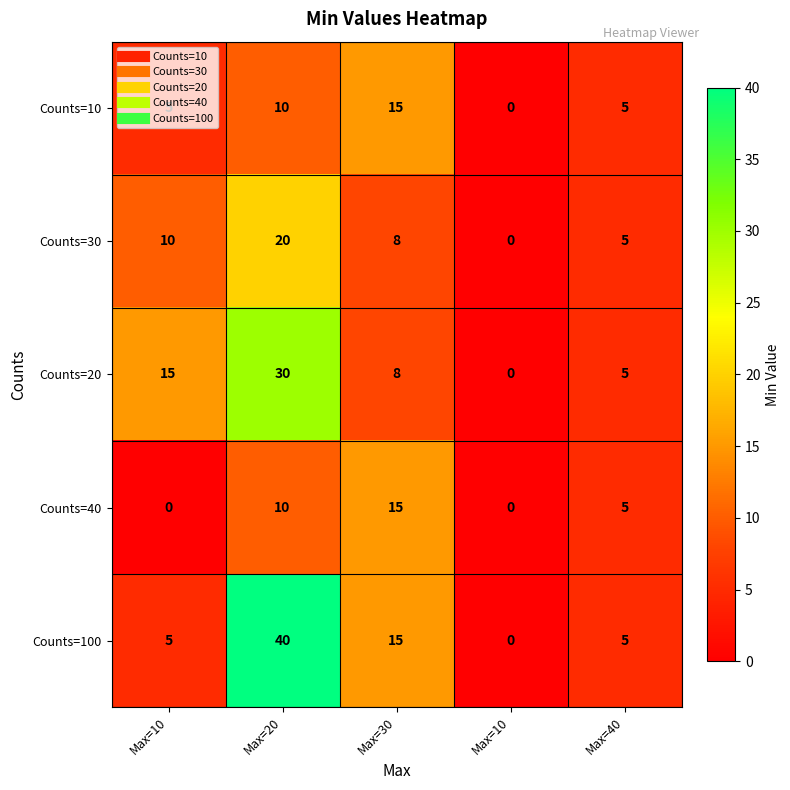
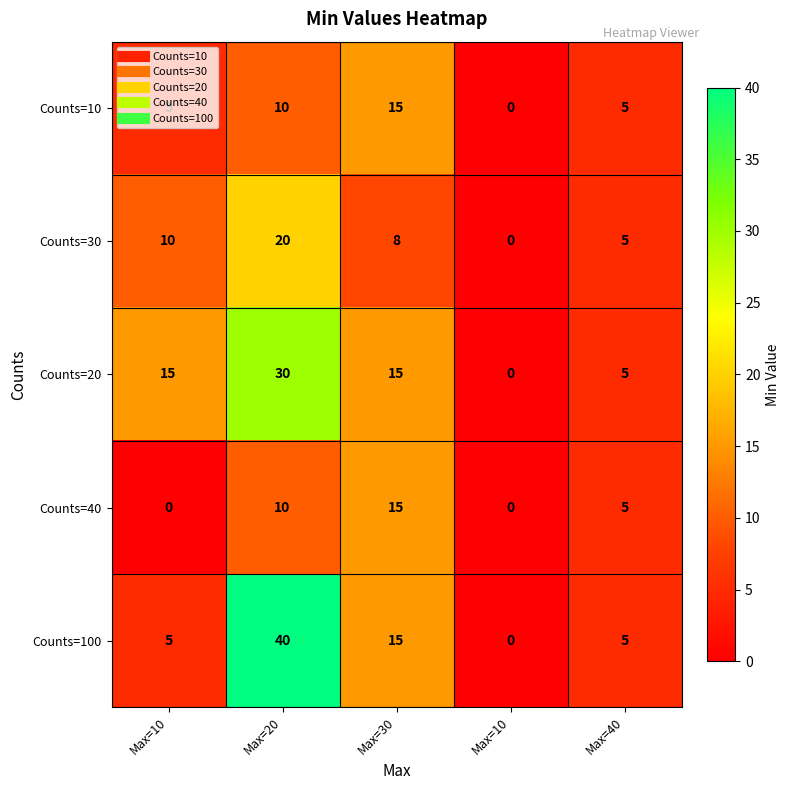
Counts=20, Max=30: 8 -> 15
